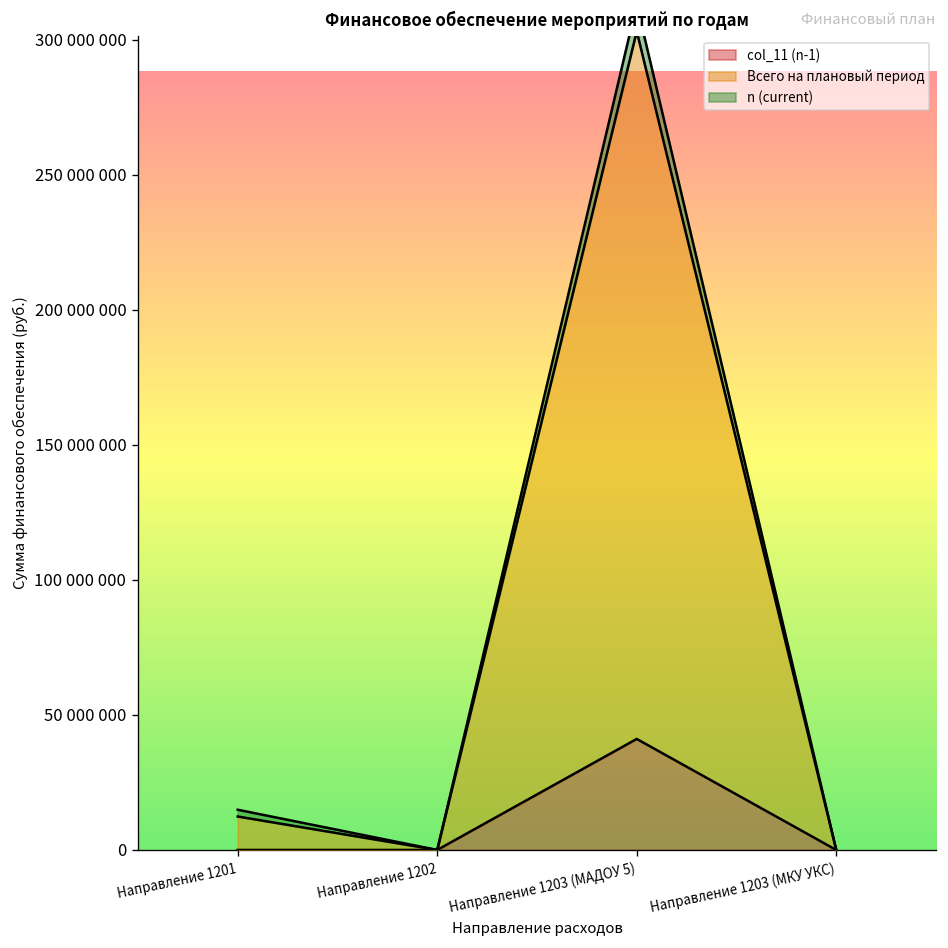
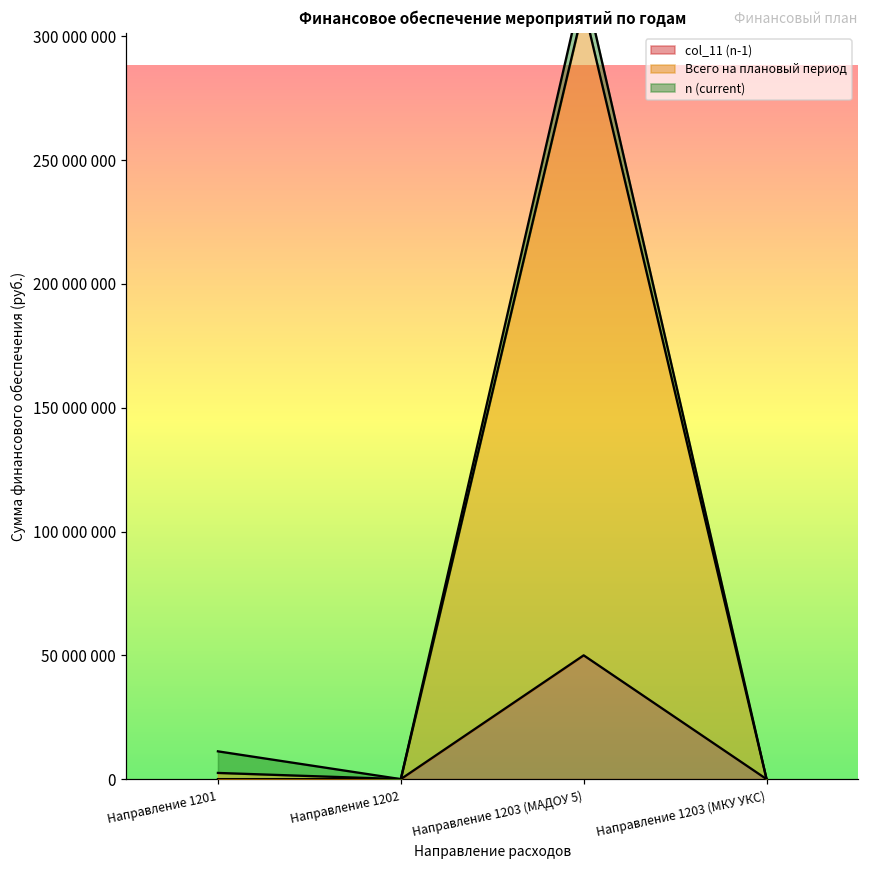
Всего на плановый период, Направление 1201: 12000000 -> 3000000
n (current), Направление 1201: 3000000 -> 9000000
col_11 (n-1), Направление 1203 (МАДОУ 5): 41000000 -> 50000000
